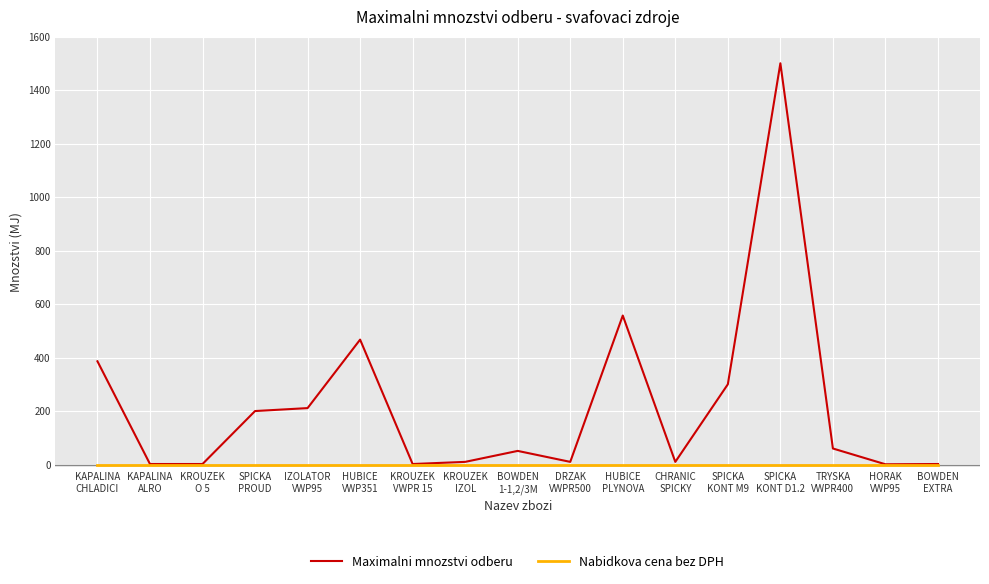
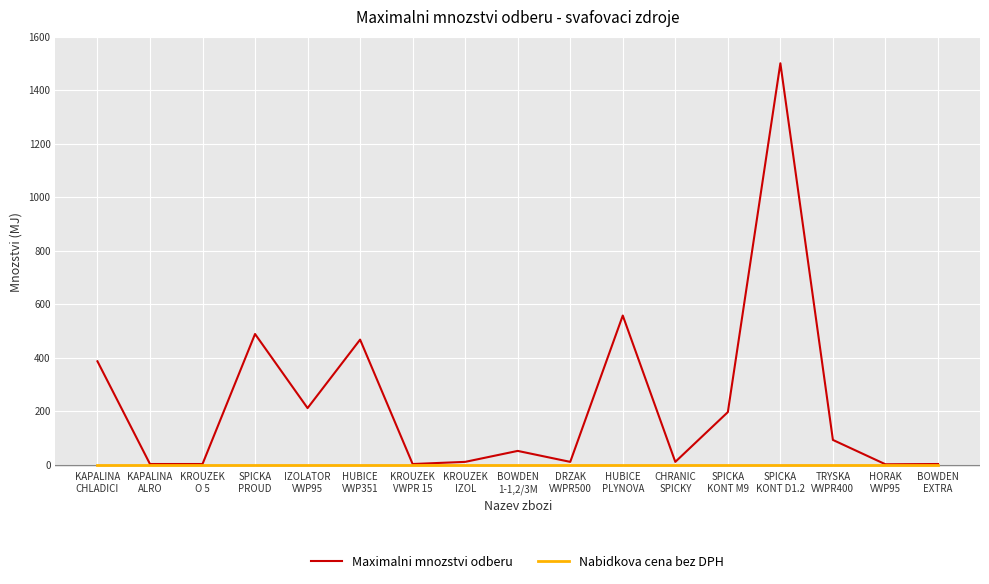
Maximalni mnozstvi odberu, SPICKA PROUD: 200 -> 490
Maximalni mnozstvi odberu, SPICKA KONT M9: 300 -> 200
Maximalni mnozstvi odberu, TRYSKA VWPR400: 60 -> 90
